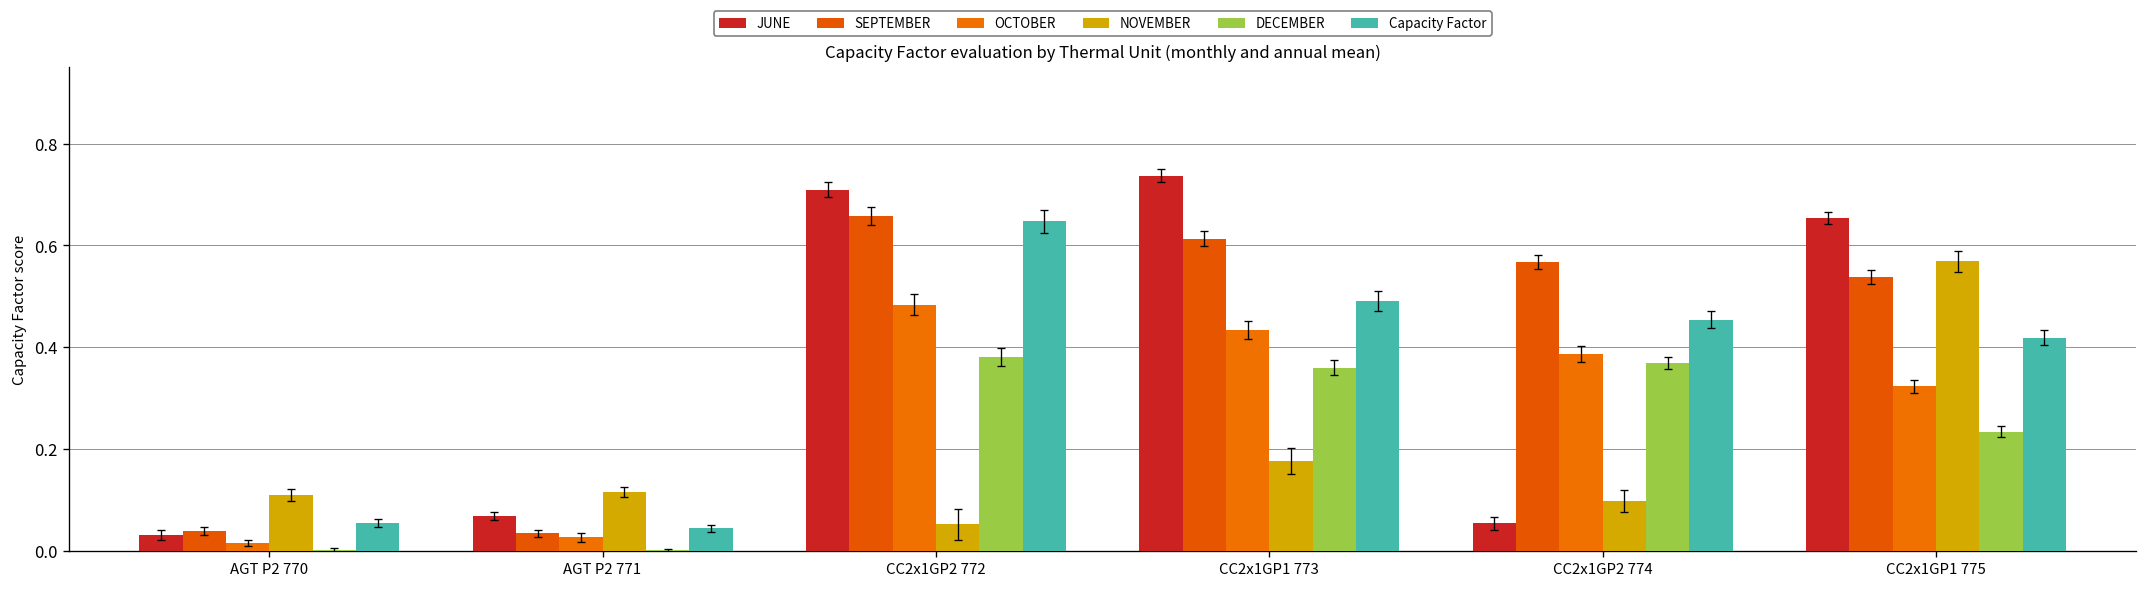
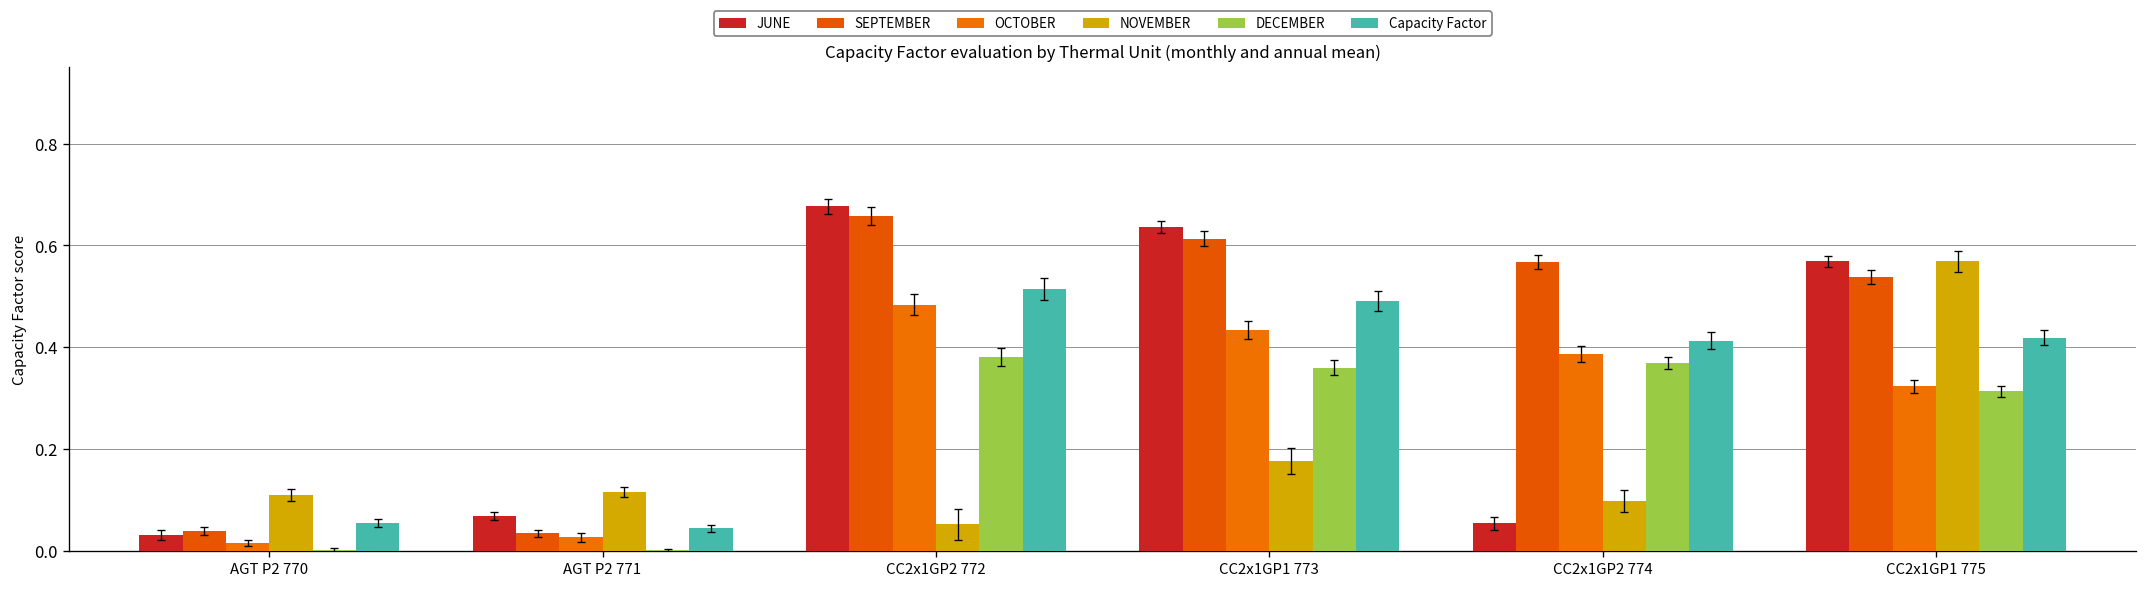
JUNE, CC2x1GP2 772: 0.71 -> 0.68
Capacity Factor, CC2x1GP2 772: 0.65 -> 0.51
JUNE, CC2x1GP1 773: 0.74 -> 0.64
Capacity Factor, CC2x1GP2 774: 0.45 -> 0.41
JUNE, CC2x1GP1 775: 0.65 -> 0.57
DECEMBER, CC2x1GP1 775: 0.23 -> 0.31
